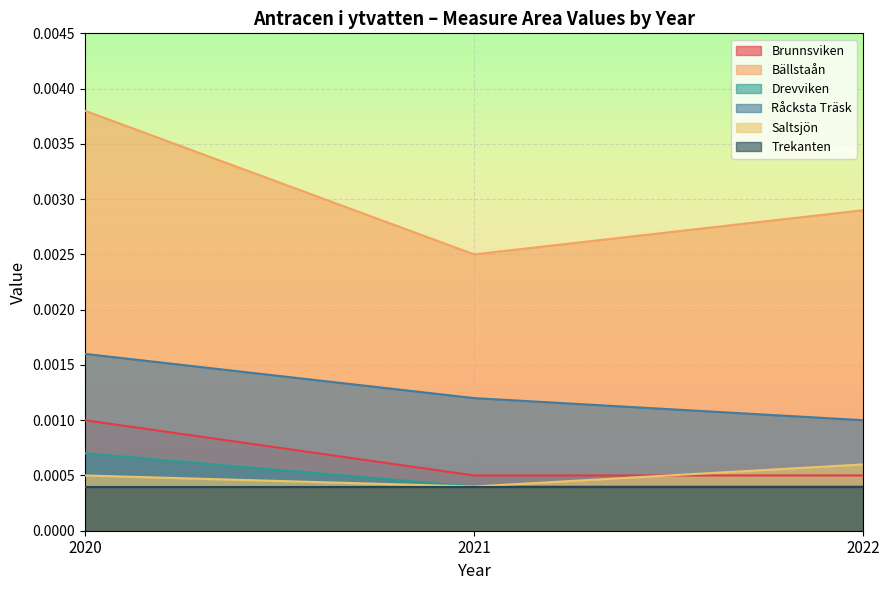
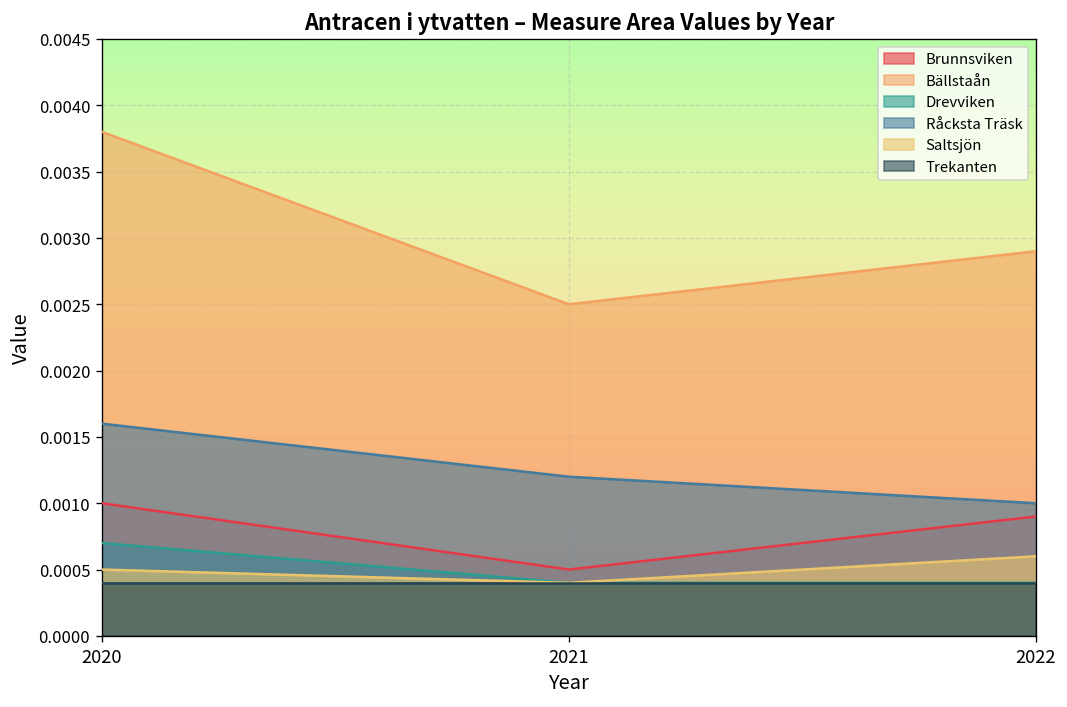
Brunnsviken, 2022: 0.0005 -> 0.0009
